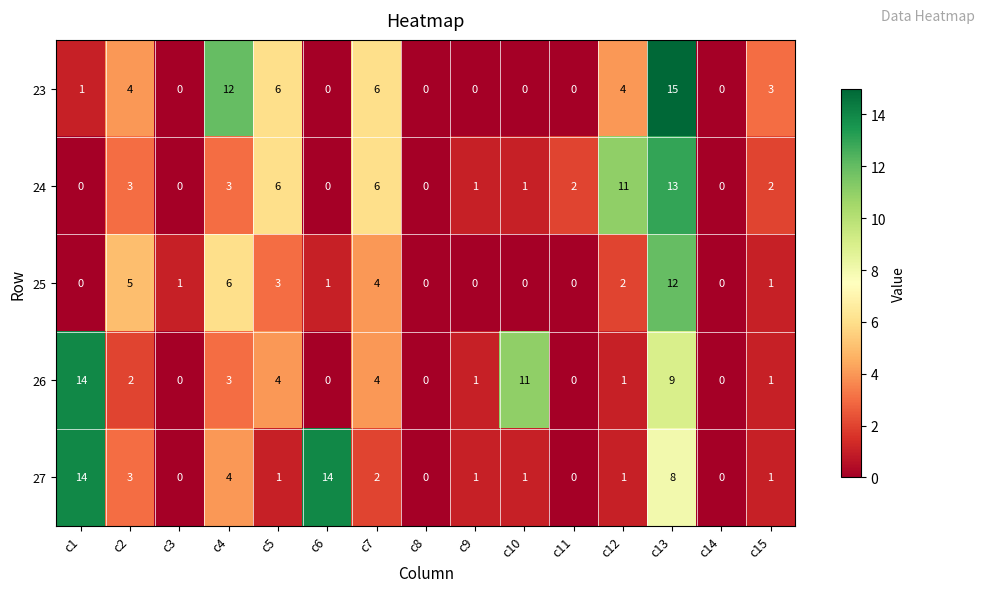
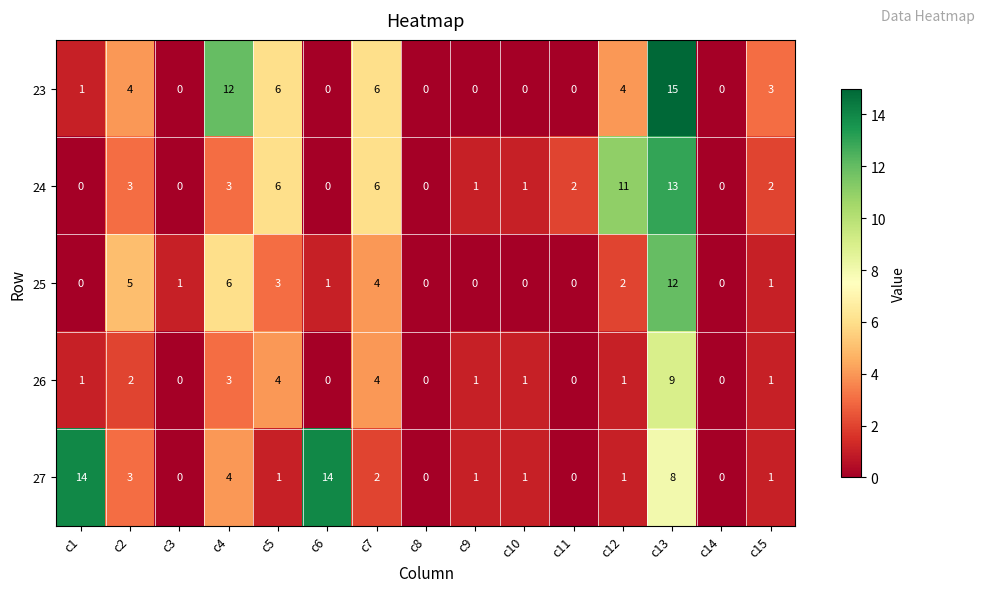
26, c1: 14 -> 1
26, c10: 11 -> 1
